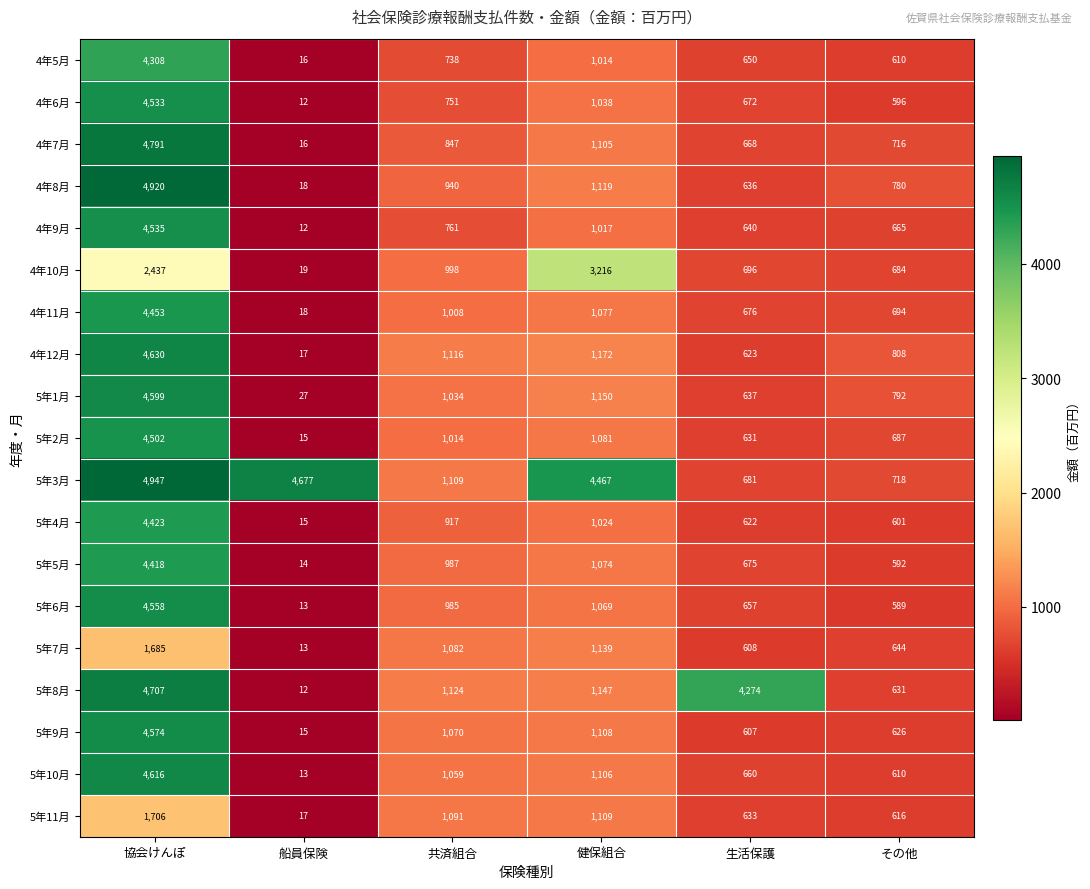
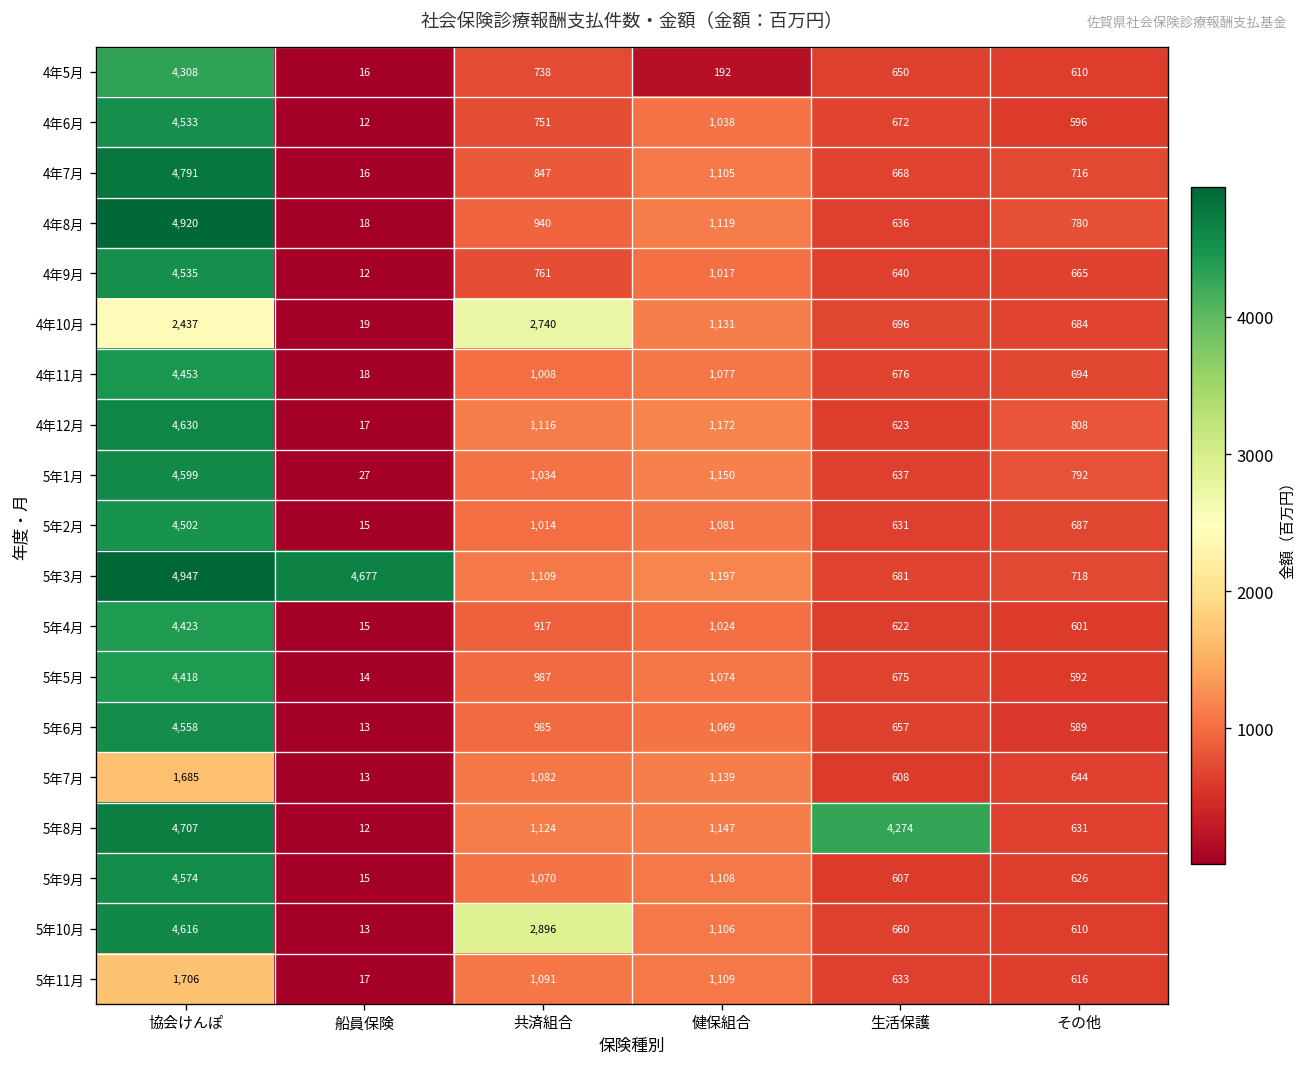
4年5月, 健保組合: 1,014 -> 192
4年10月, 共済組合: 998 -> 2,740
4年10月, 健保組合: 3,216 -> 1,131
5年3月, 健保組合: 4,467 -> 1,197
5年10月, 共済組合: 1,059 -> 2,896
